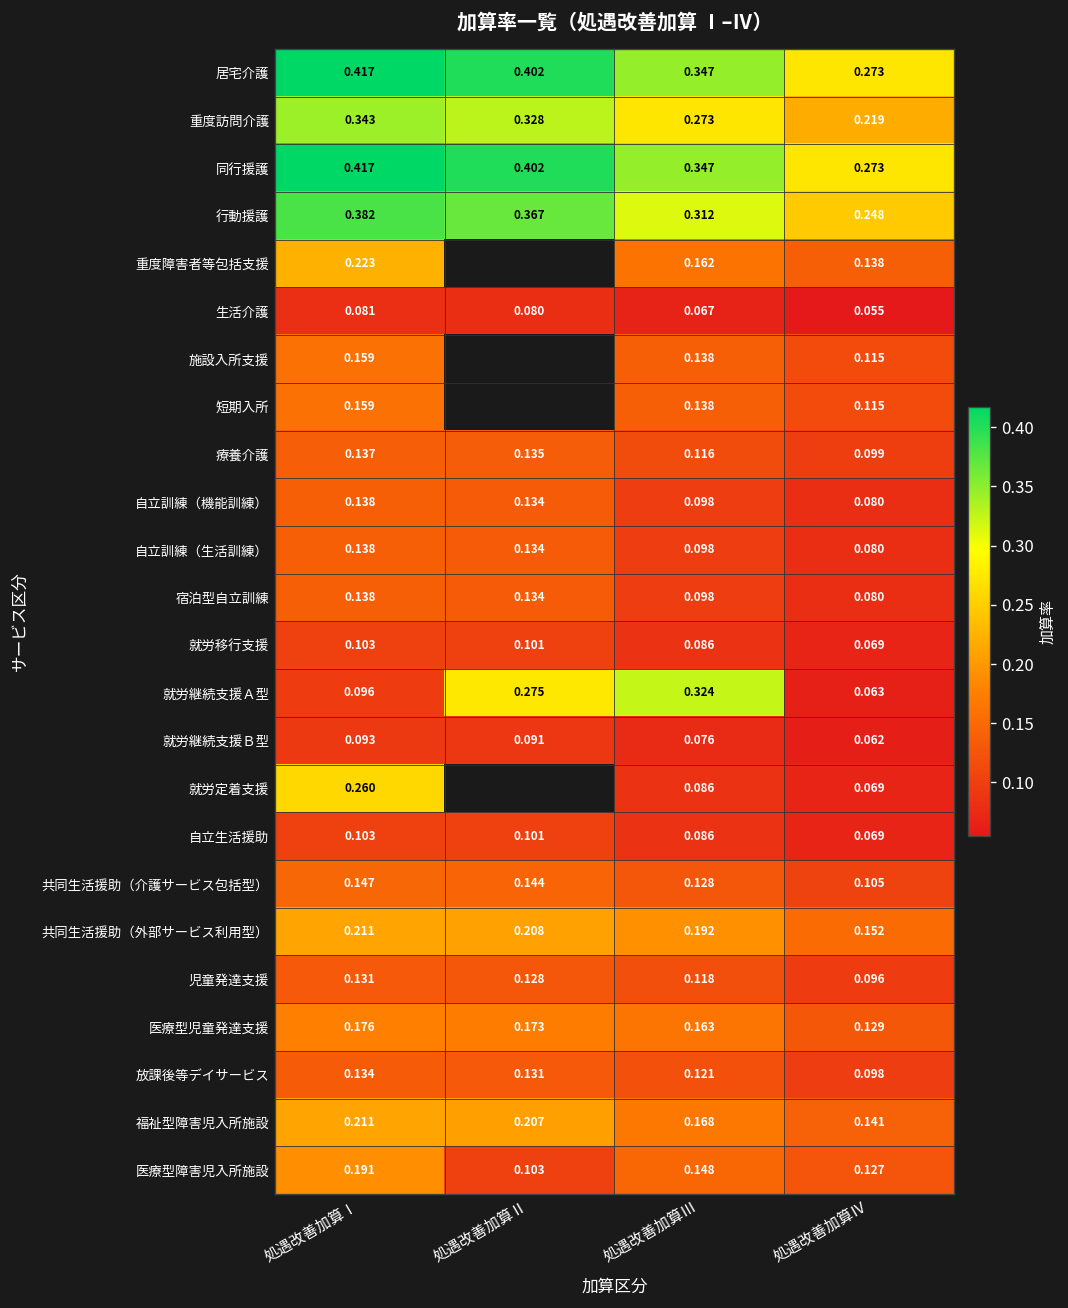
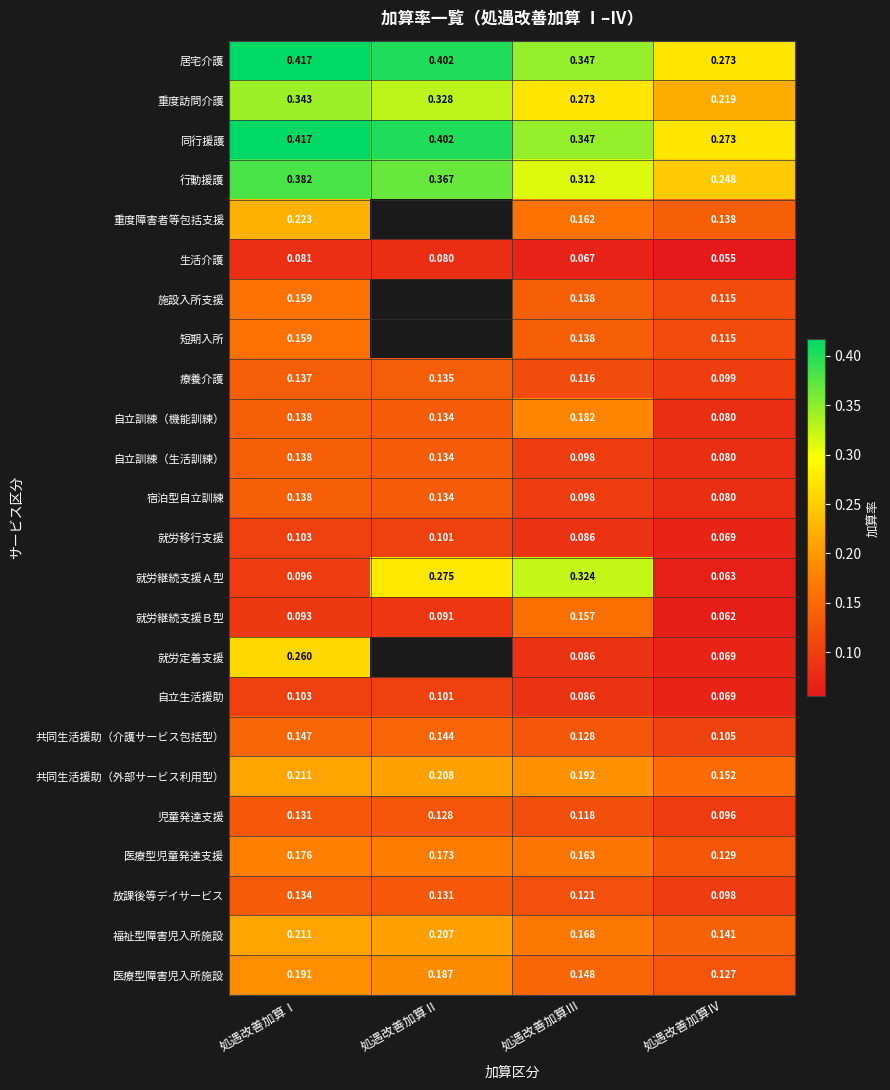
自立訓練（機能訓練）, 処遇改善加算Ⅲ: 0.098 -> 0.182
就労継続支援Ｂ型, 処遇改善加算Ⅲ: 0.076 -> 0.157
医療型障害児入所施設, 処遇改善加算Ⅱ: 0.103 -> 0.187
